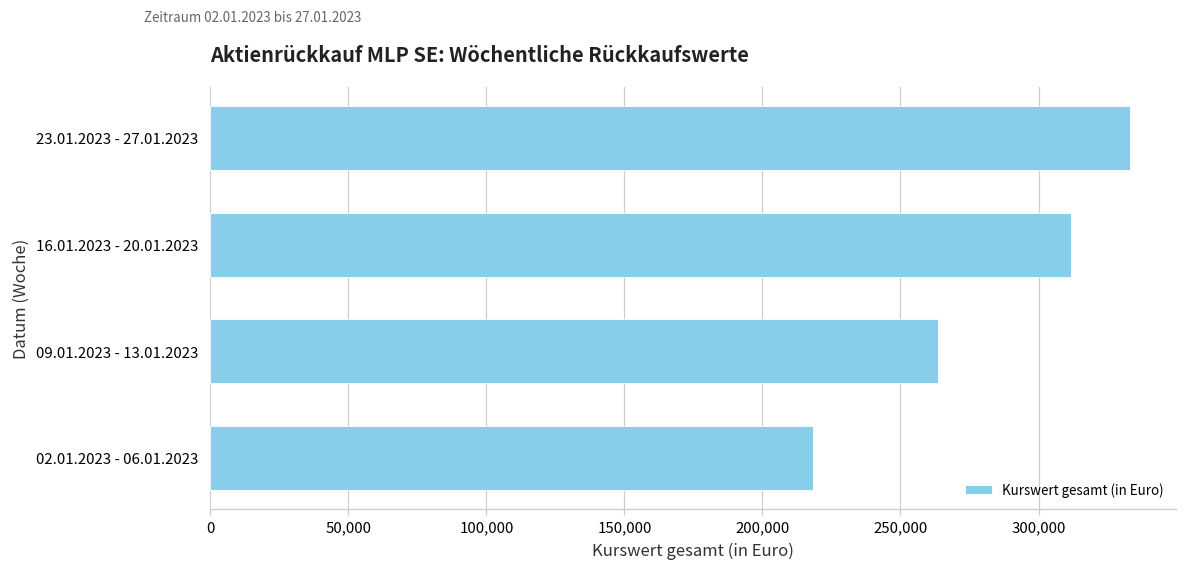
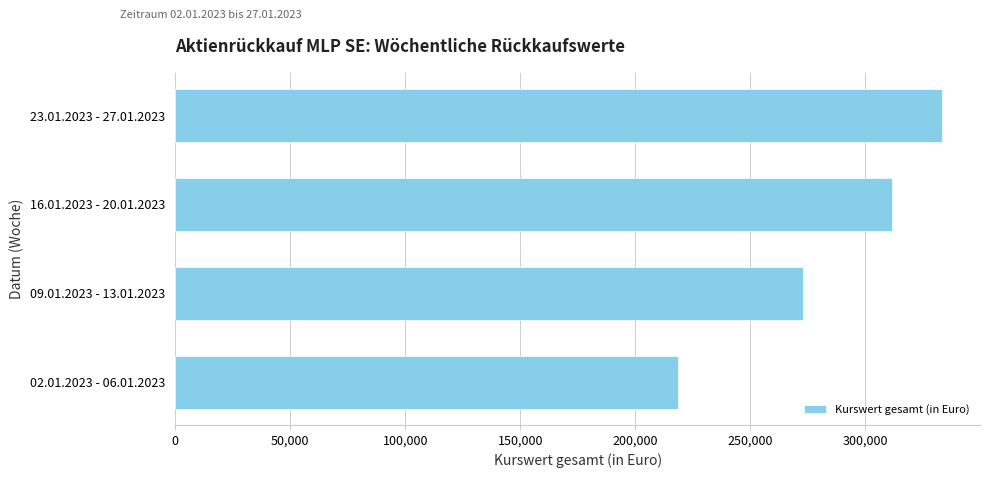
09.01.2023 - 13.01.2023: 264,000 -> 273,000
